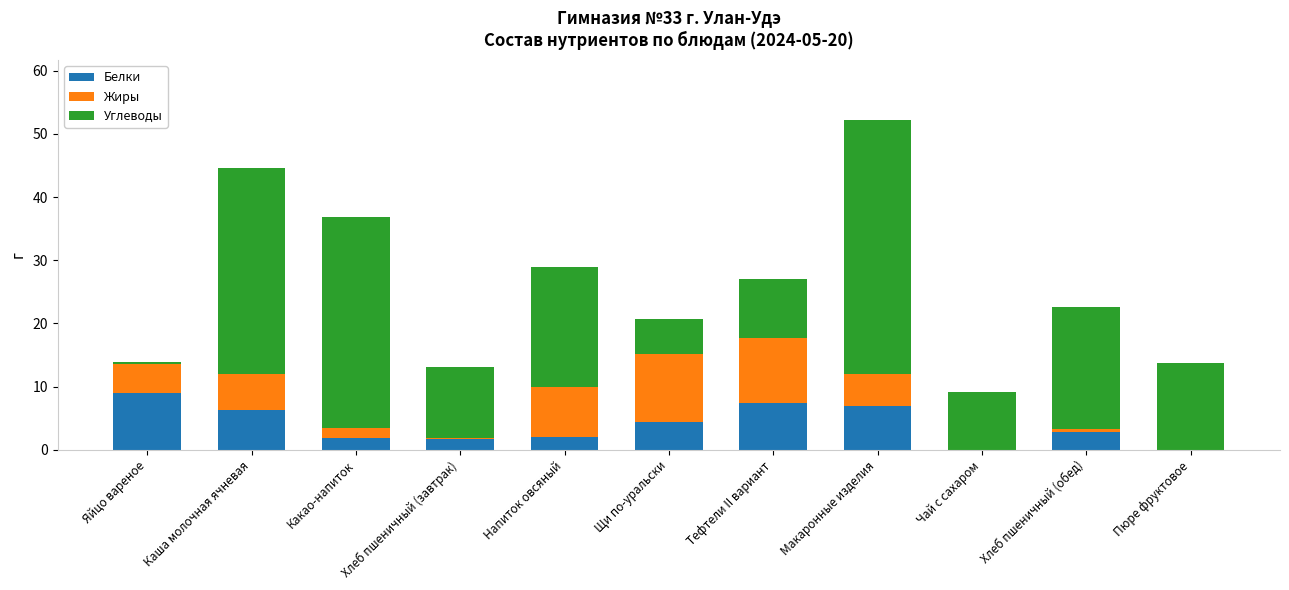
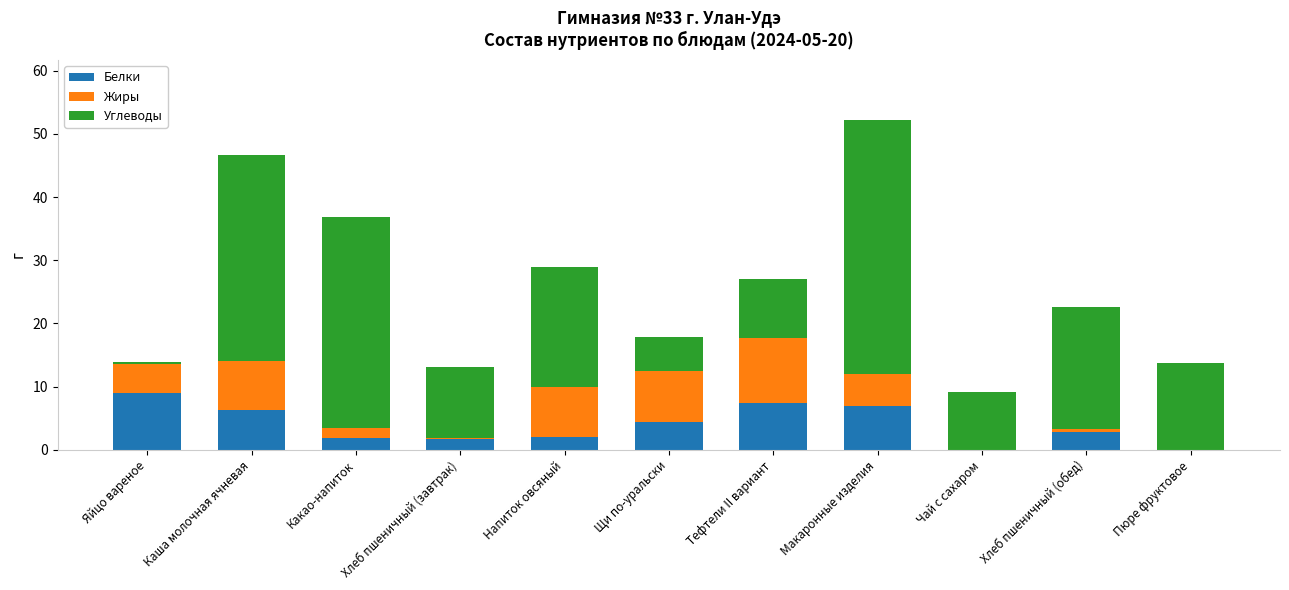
Жиры, Каша молочная ячневая: 6 -> 8
Жиры, Щи по-уральски: 11 -> 8
